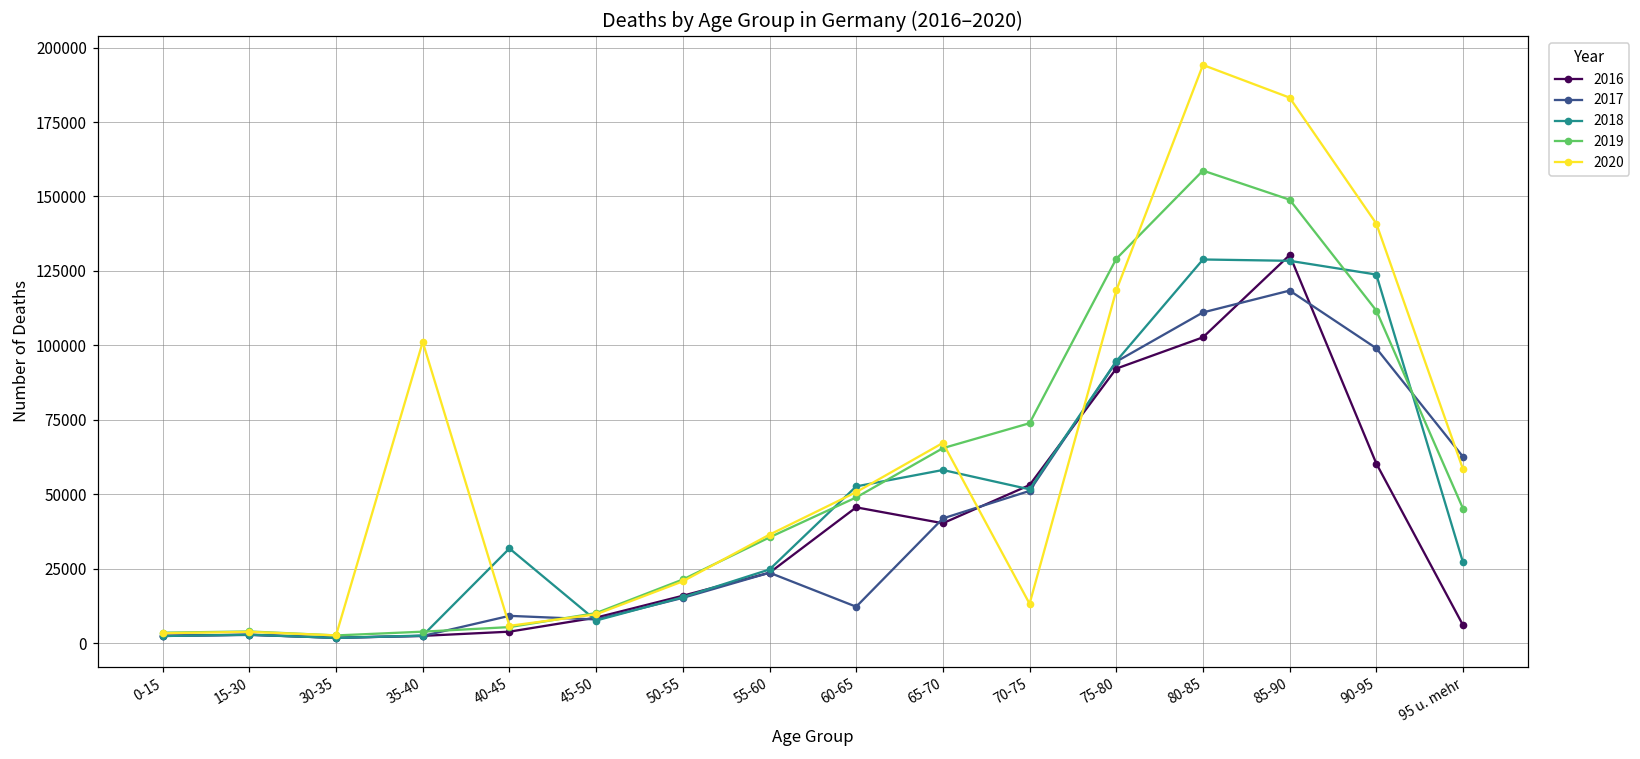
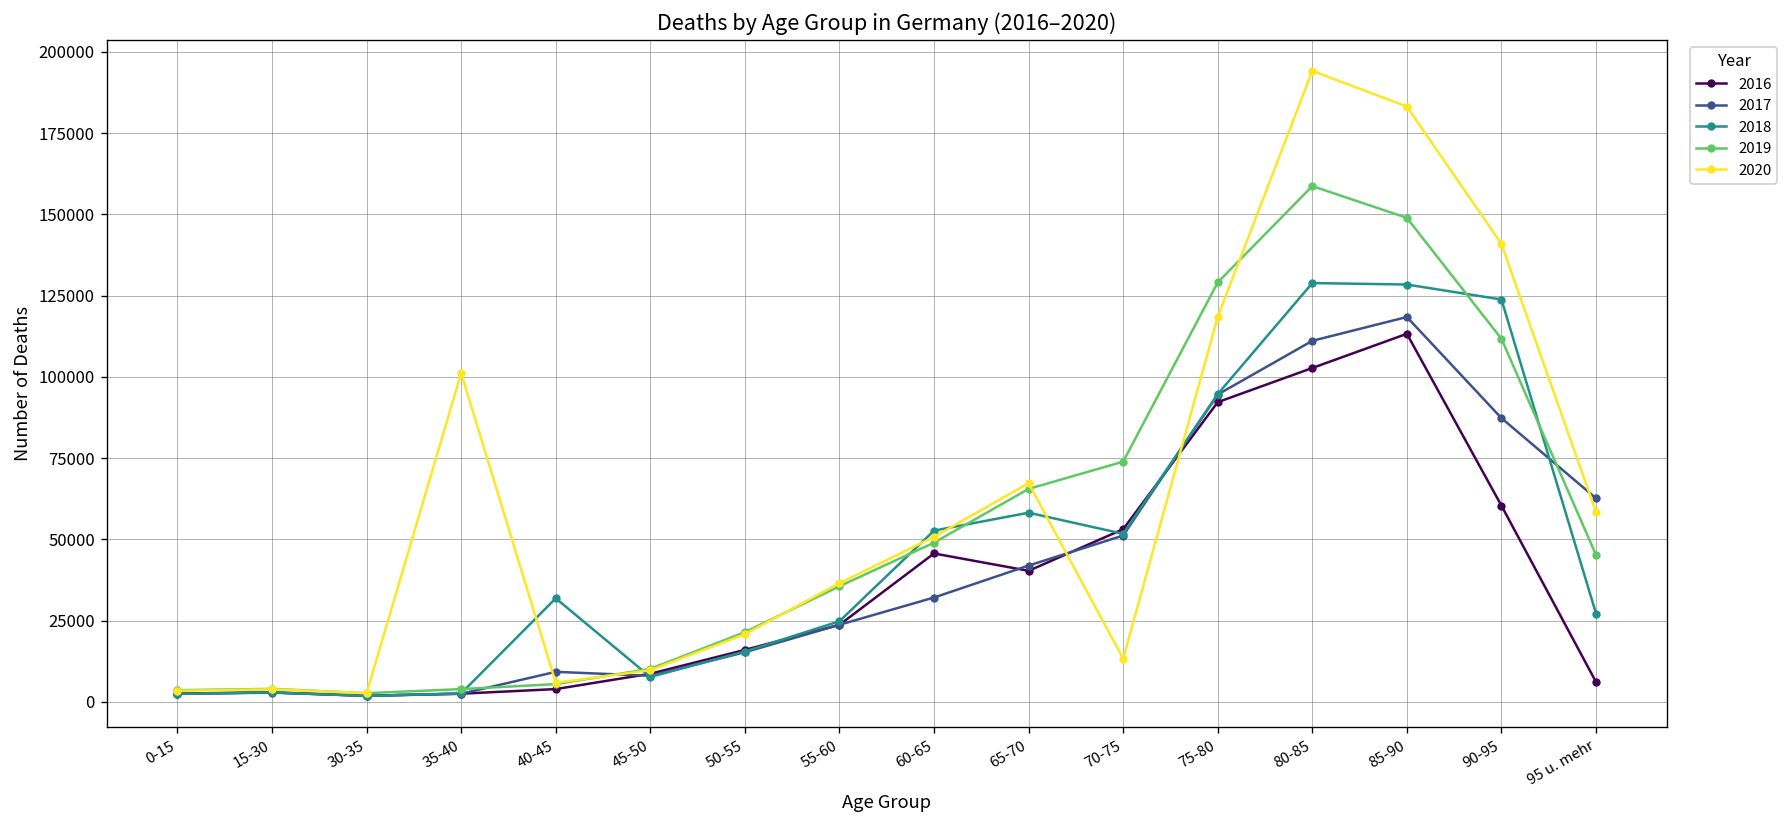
2017, 60-65: 12000 -> 32000
2016, 85-90: 130000 -> 113000
2017, 90-95: 99000 -> 87000
